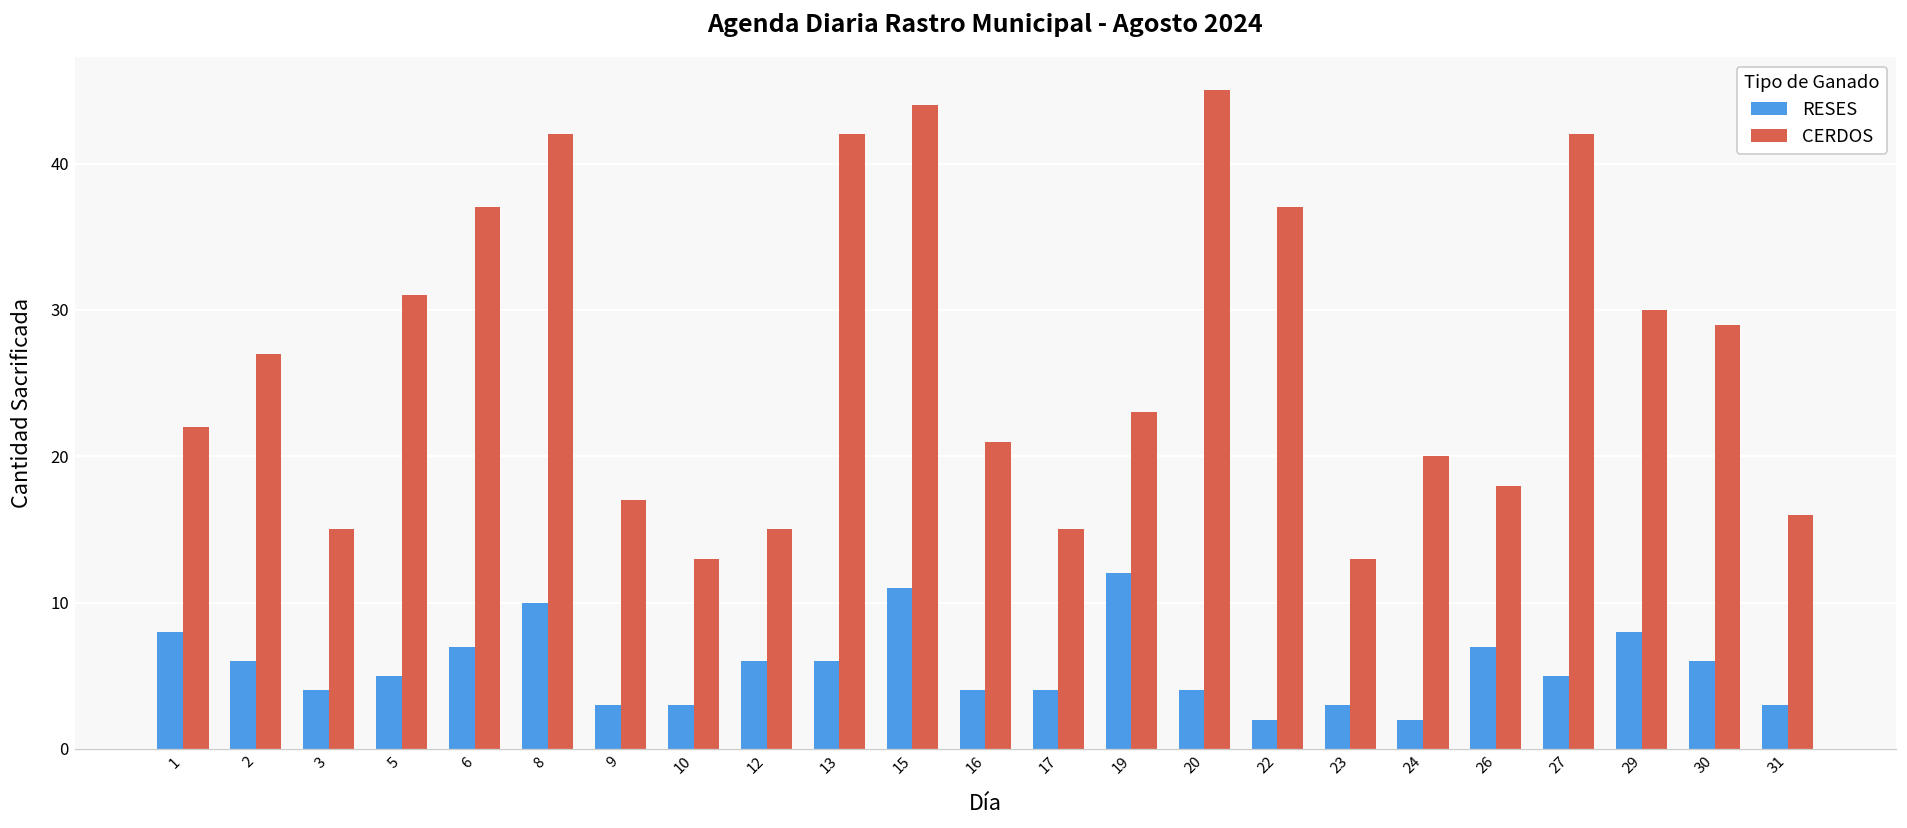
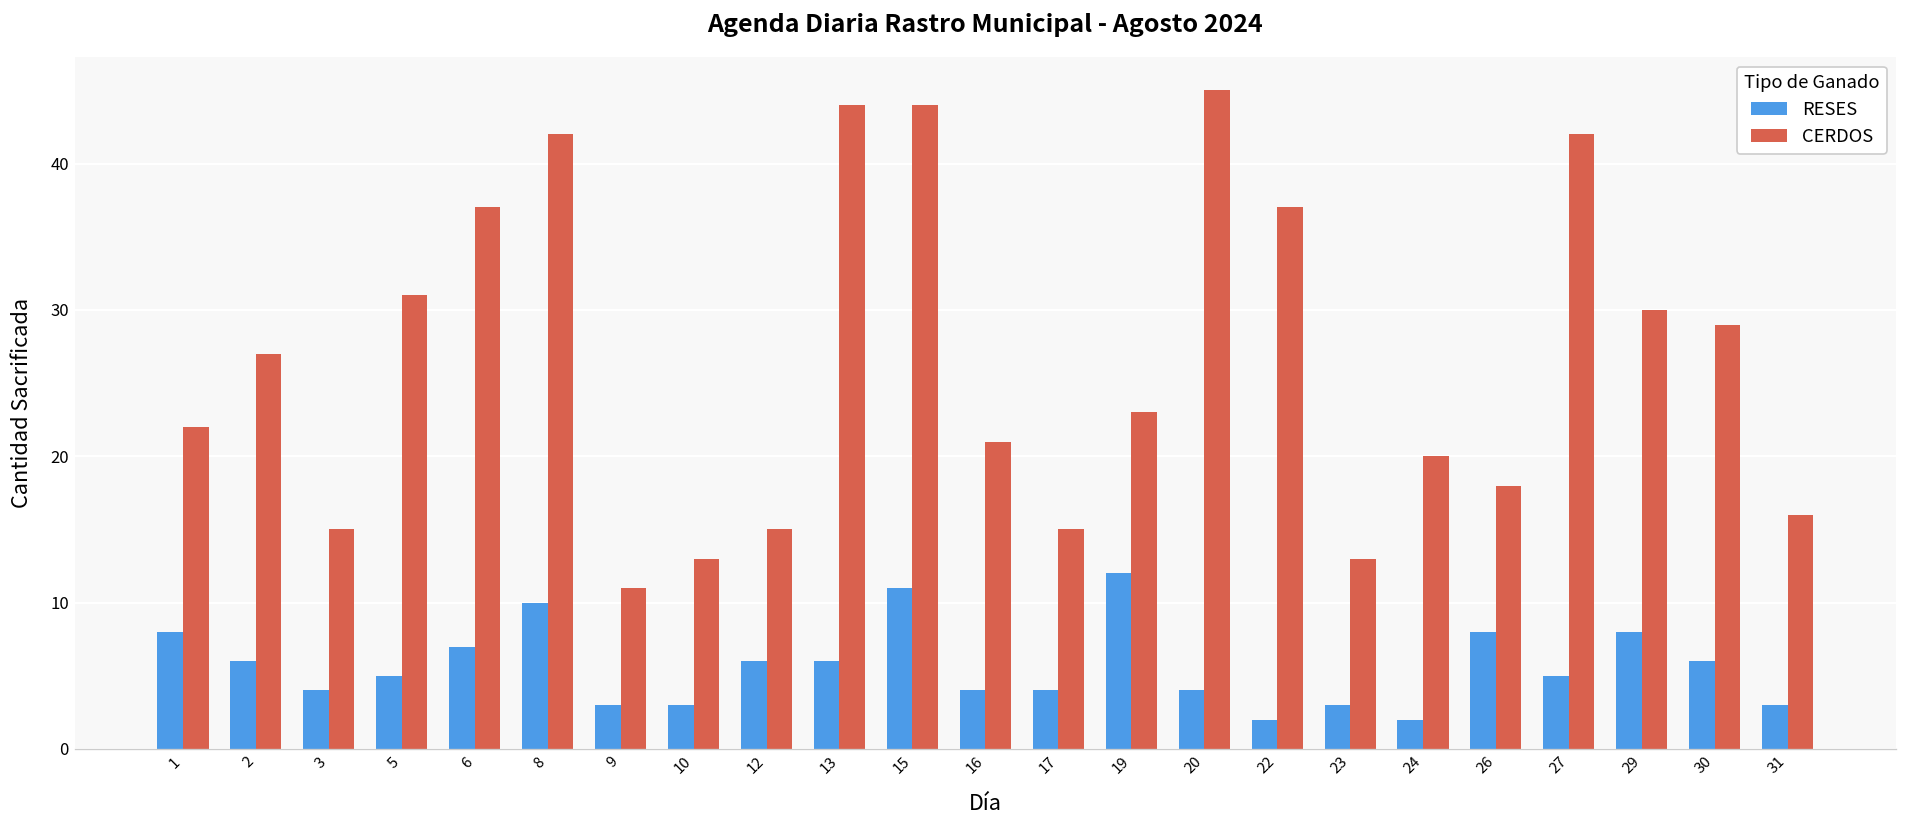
CERDOS, 9: 17 -> 11
CERDOS, 13: 42 -> 44
RESES, 26: 7 -> 8
